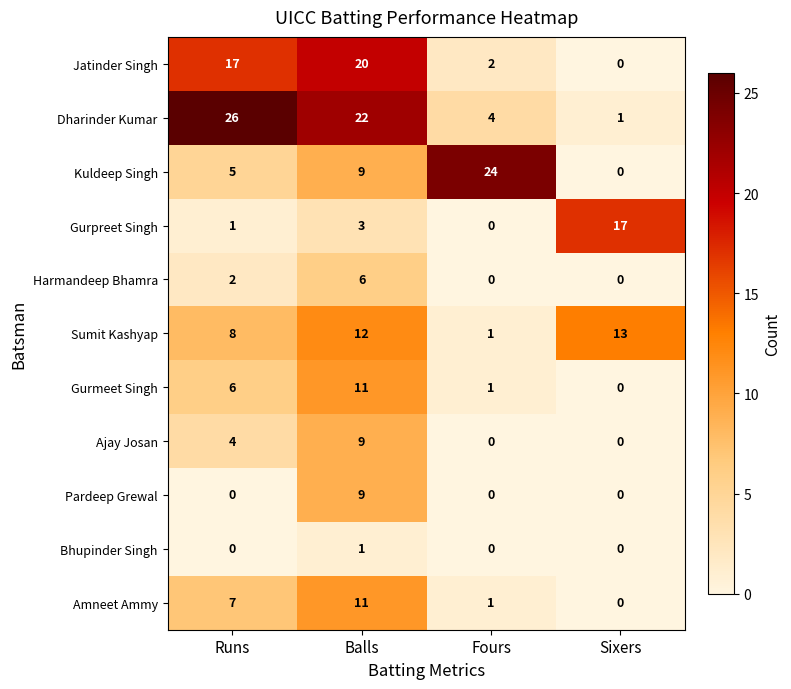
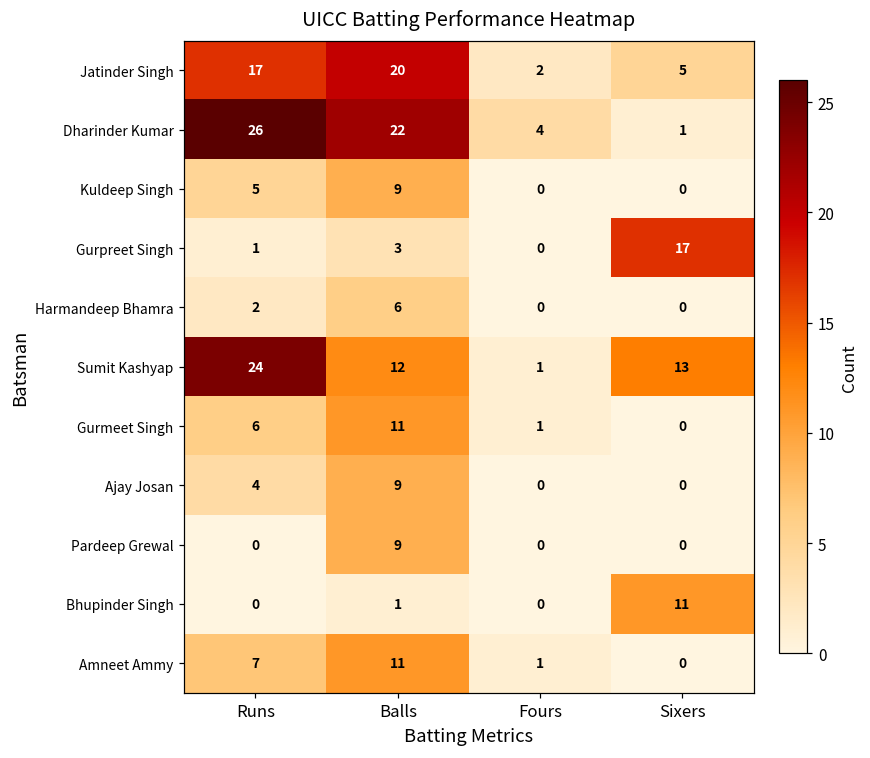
Jatinder Singh, Sixers: 0 -> 5
Kuldeep Singh, Fours: 24 -> 0
Sumit Kashyap, Runs: 8 -> 24
Bhupinder Singh, Sixers: 0 -> 11
